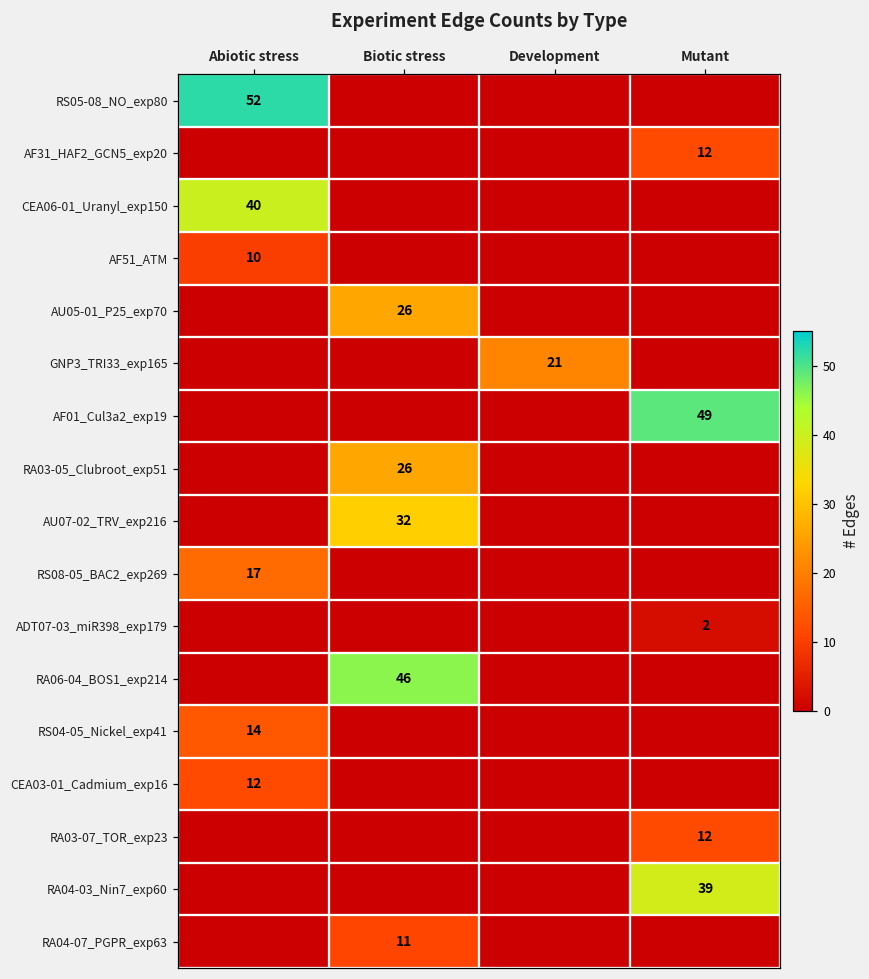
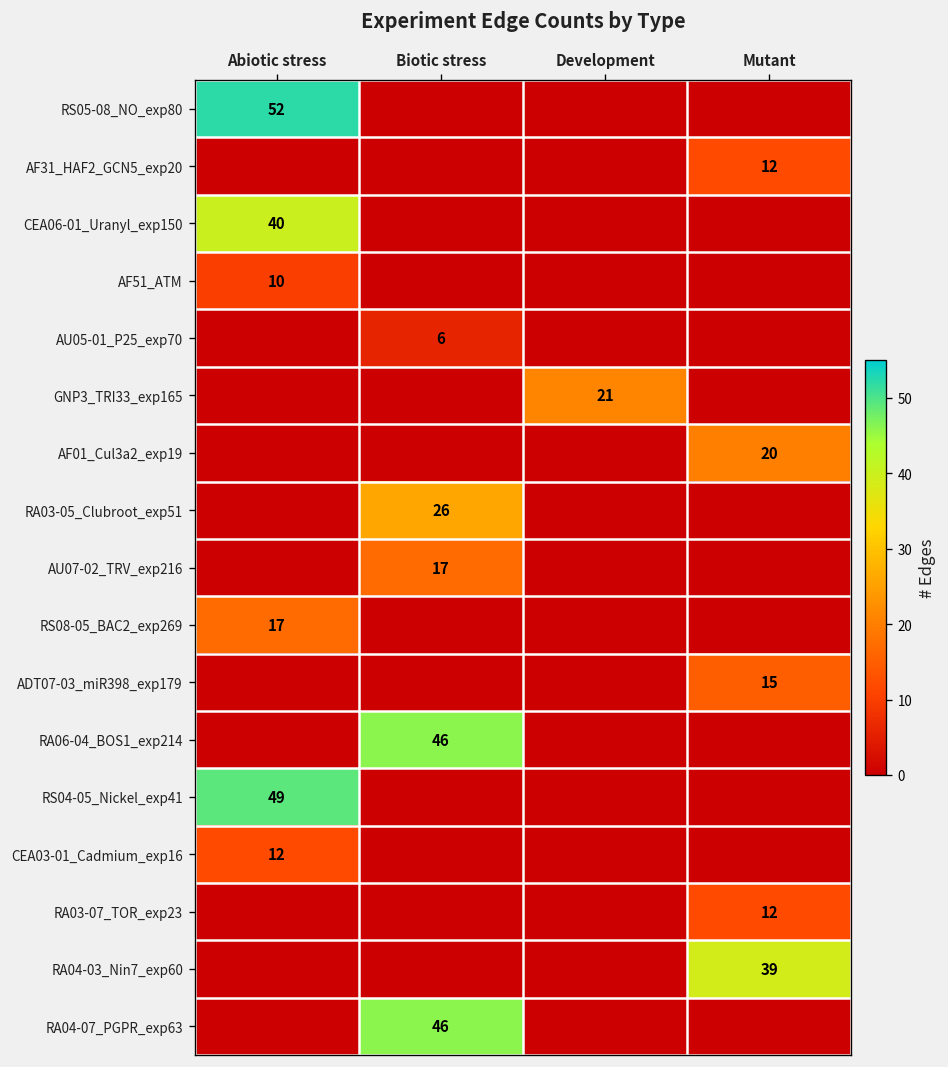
AU05-01_P25_exp70, Biotic stress: 26 -> 6
AF01_Cul3a2_exp19, Mutant: 49 -> 20
AU07-02_TRV_exp216, Biotic stress: 32 -> 17
ADT07-03_miR398_exp179, Mutant: 2 -> 15
RS04-05_Nickel_exp41, Abiotic stress: 14 -> 49
RA04-07_PGPR_exp63, Biotic stress: 11 -> 46
